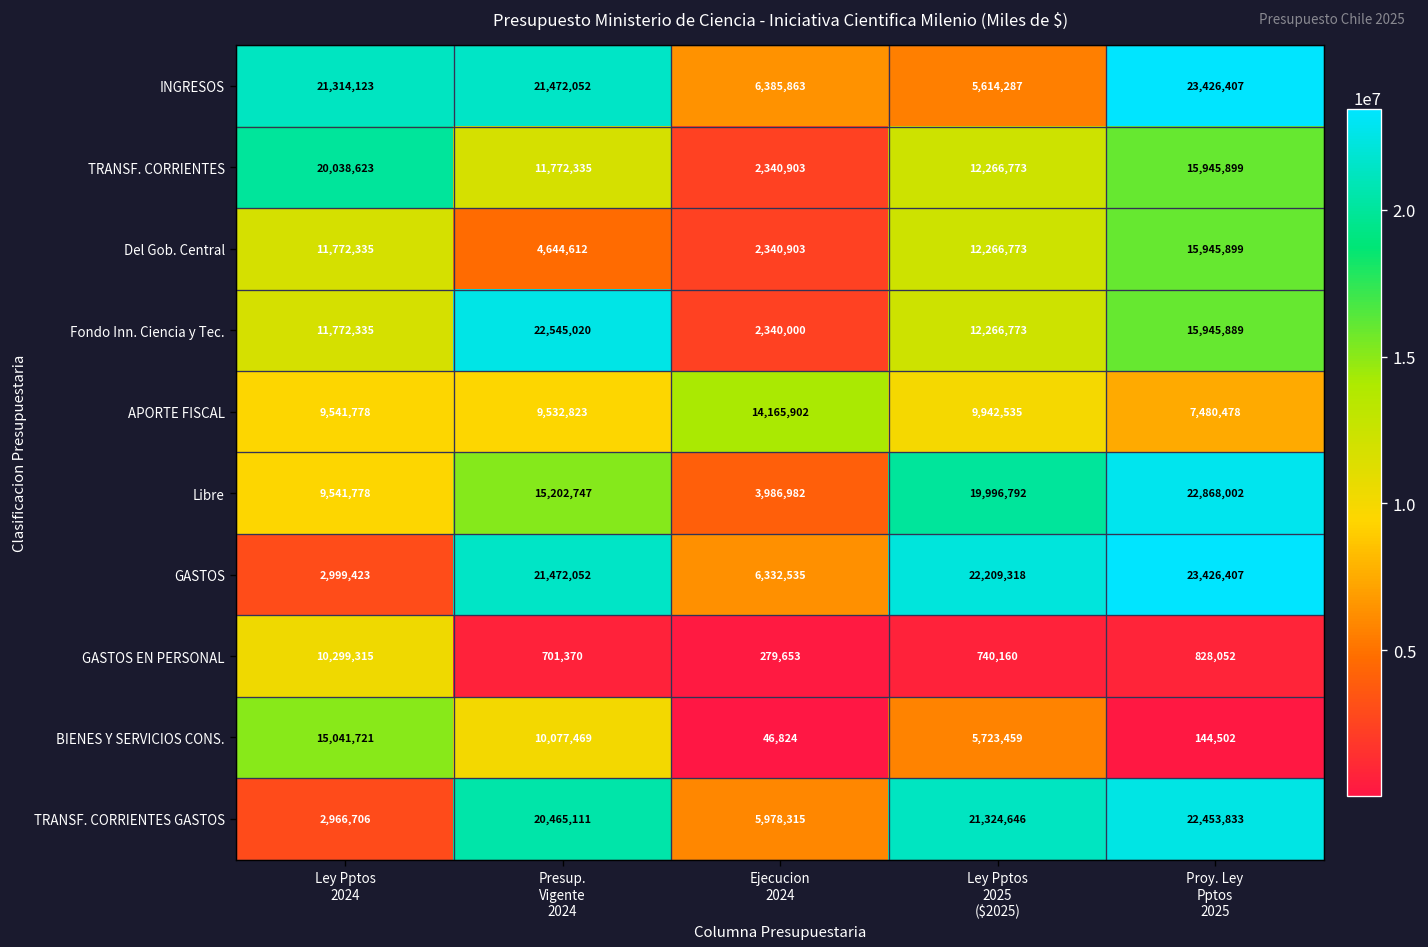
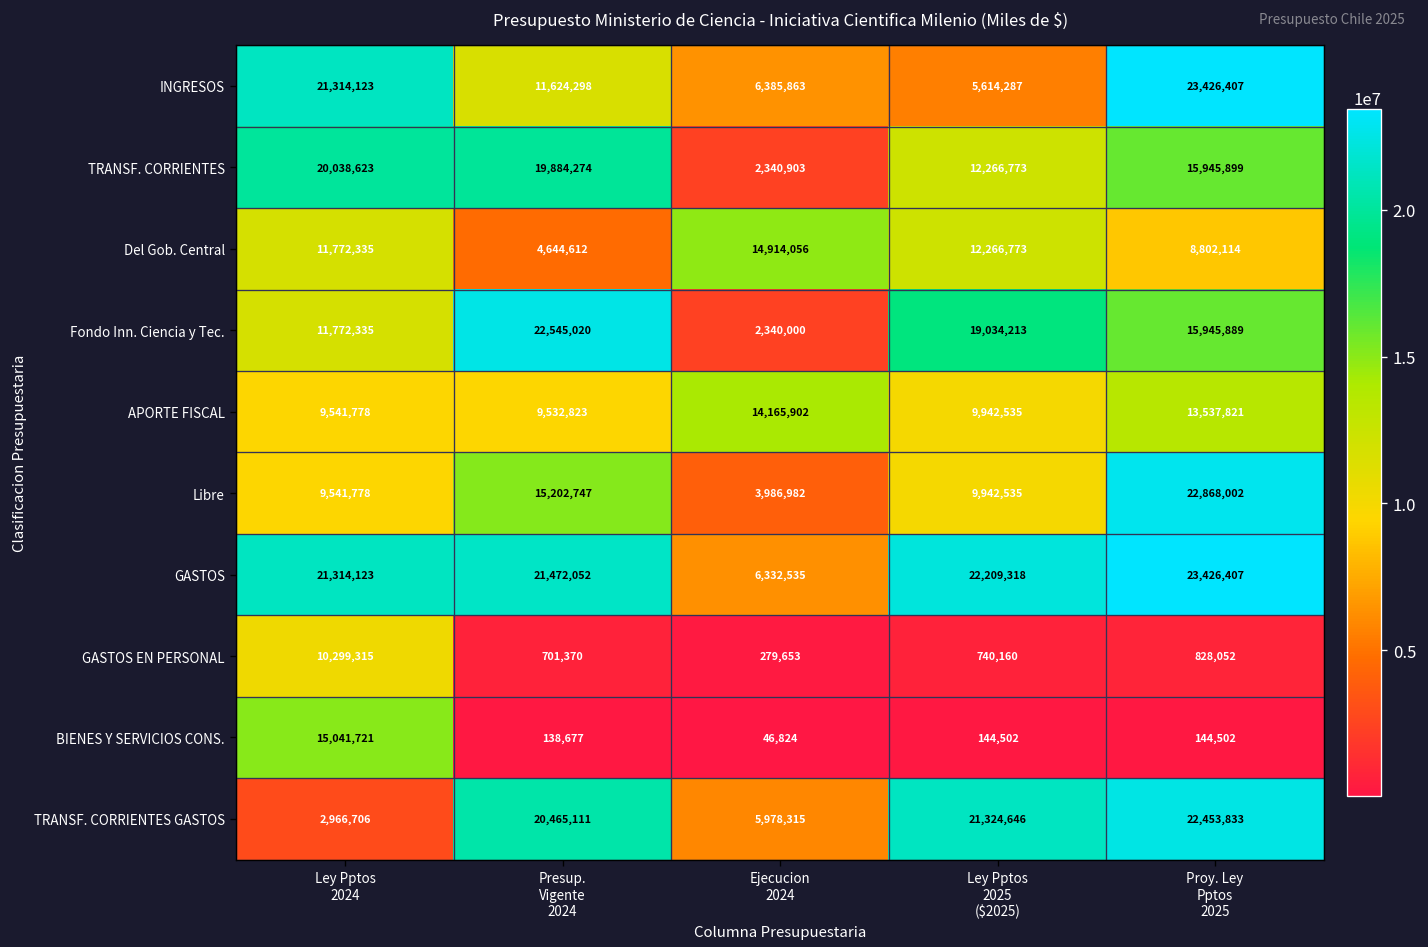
INGRESOS, Presup. Vigente 2024: 21,472,052 -> 11,624,298
TRANSF. CORRIENTES, Presup. Vigente 2024: 11,772,335 -> 19,884,274
Del Gob. Central, Ejecucion 2024: 2,340,903 -> 14,914,056
Del Gob. Central, Proy. Ley Pptos 2025: 15,945,899 -> 8,802,114
Fondo Inn. Ciencia y Tec., Ley Pptos 2025 ($2025): 12,266,773 -> 19,034,213
APORTE FISCAL, Proy. Ley Pptos 2025: 7,480,478 -> 13,537,821
Libre, Ley Pptos 2025 ($2025): 19,996,792 -> 9,942,535
GASTOS, Ley Pptos 2024: 2,999,423 -> 21,314,123
BIENES Y SERVICIOS CONS., Presup. Vigente 2024: 10,077,469 -> 138,677
BIENES Y SERVICIOS CONS., Ley Pptos 2025 ($2025): 5,723,459 -> 144,502
